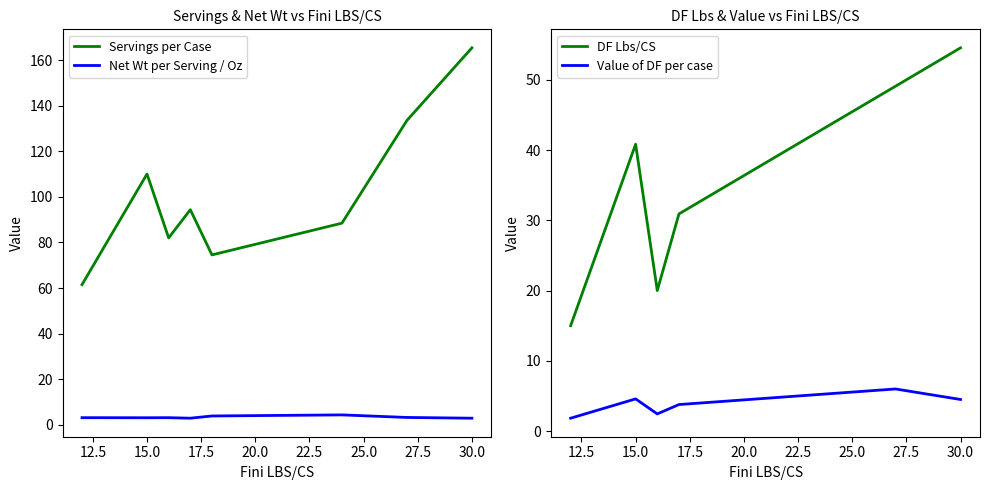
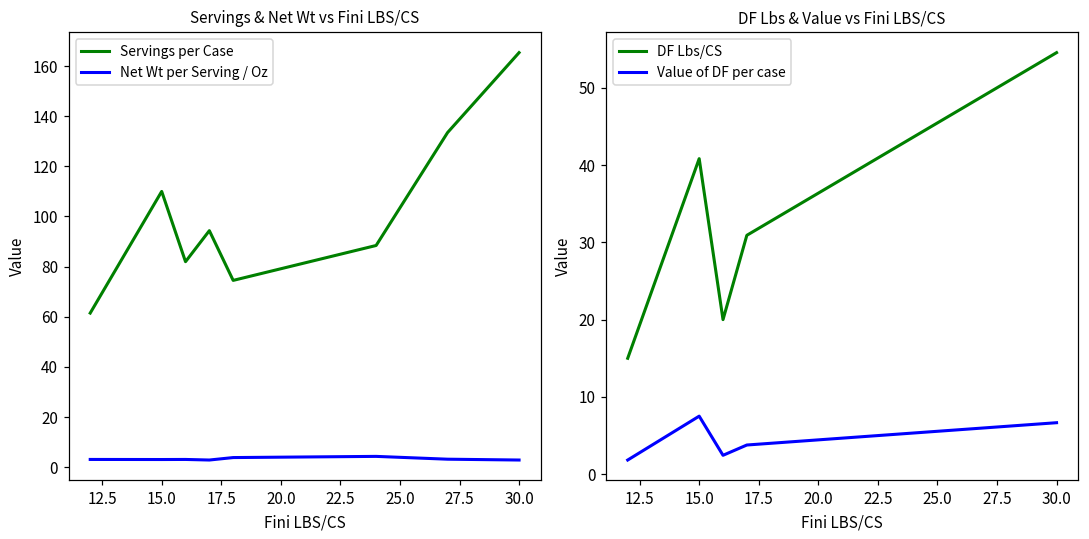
DF Lbs & Value vs Fini LBS/CS, Value of DF per case, 15.0: 5 -> 8
DF Lbs & Value vs Fini LBS/CS, Value of DF per case, 30.0: 4 -> 7
